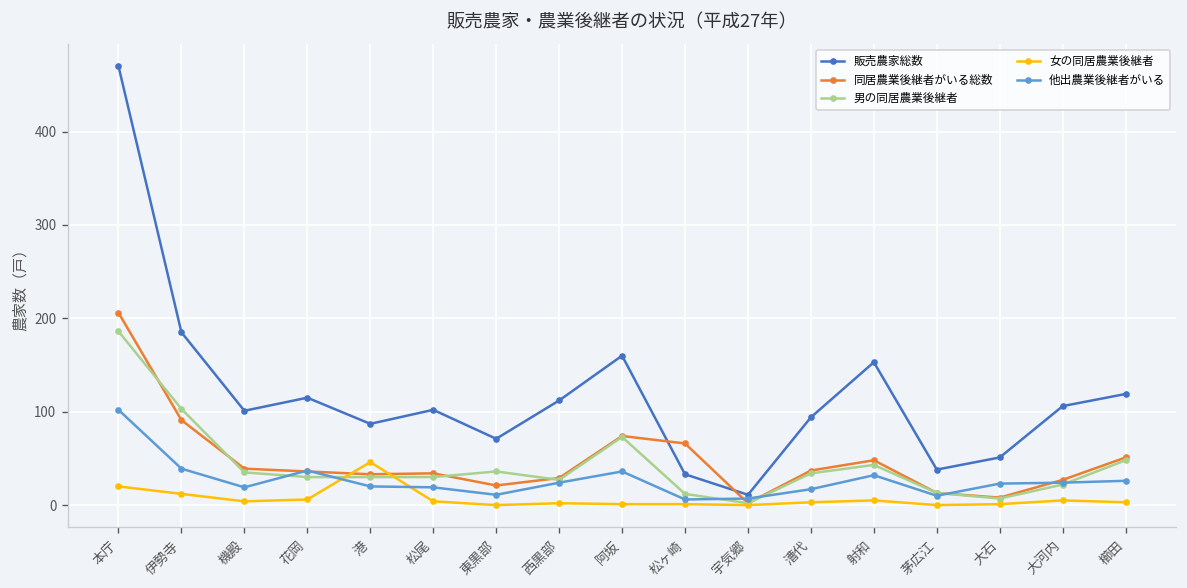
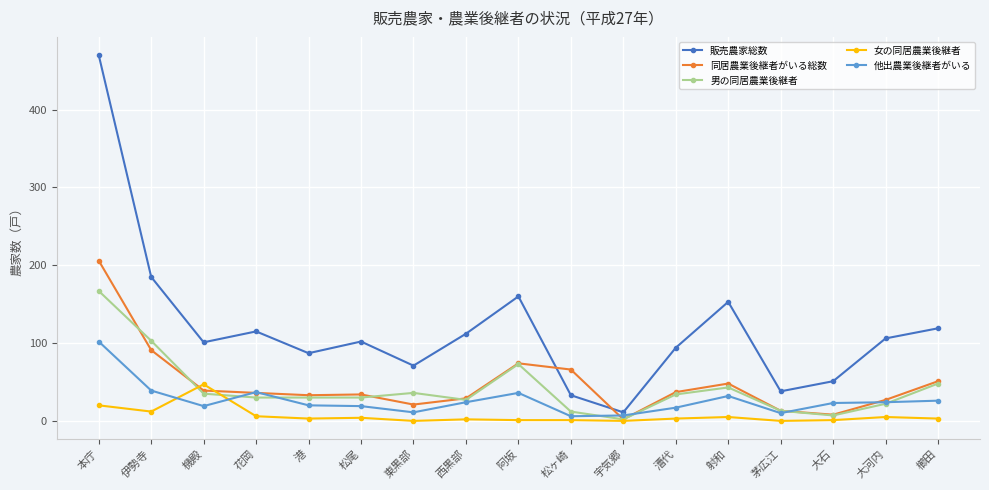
男の同居農業後継者, 本庁: 190 -> 170
女の同居農業後継者, 機殿: 0 -> 50
女の同居農業後継者, 港: 50 -> 0
